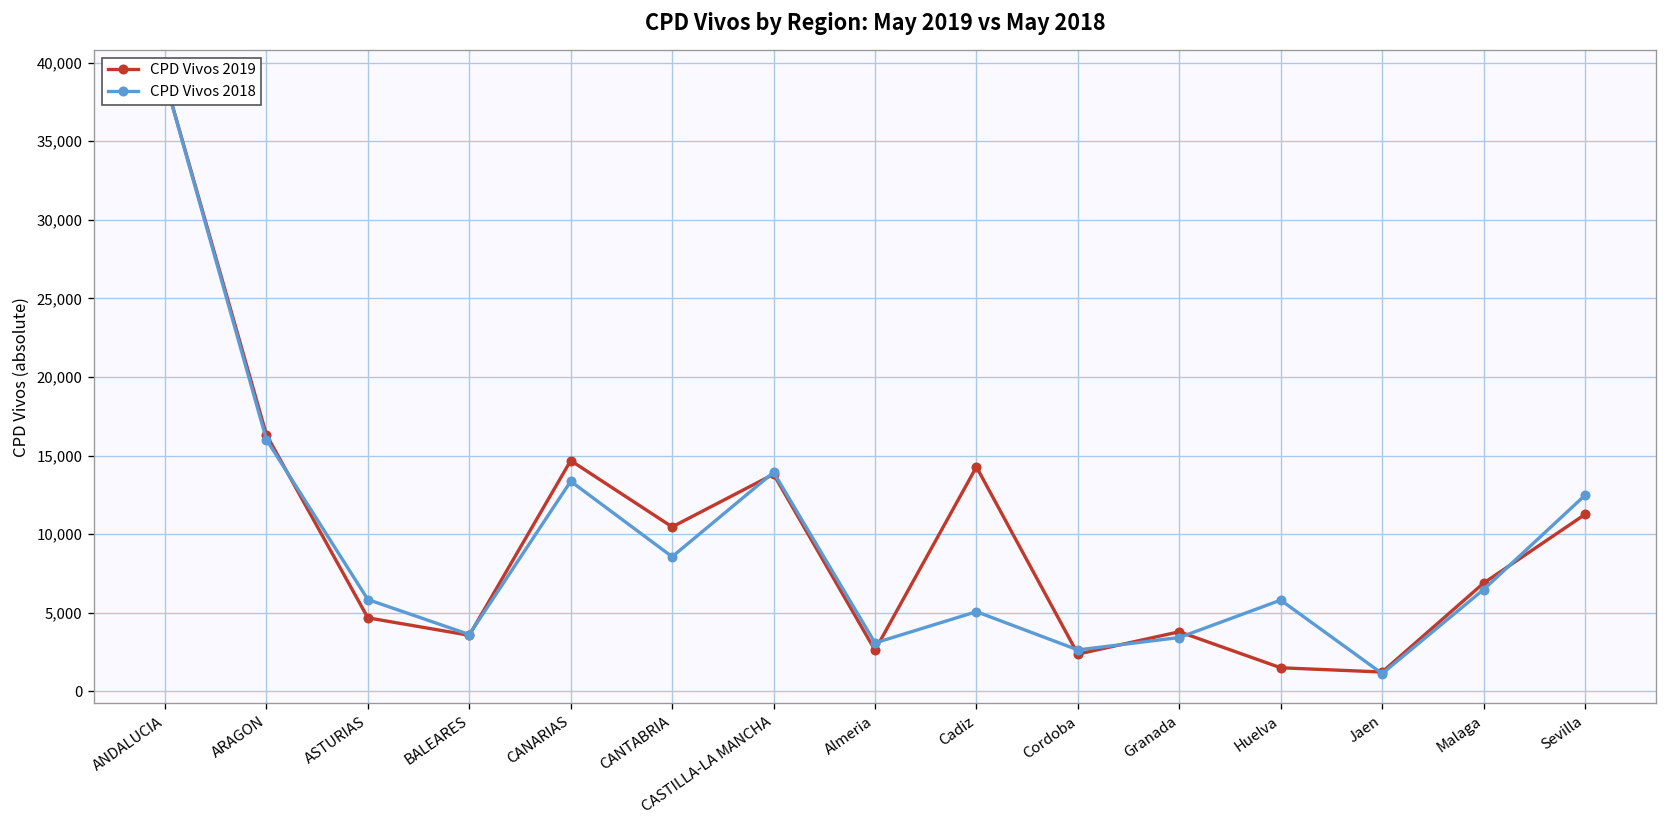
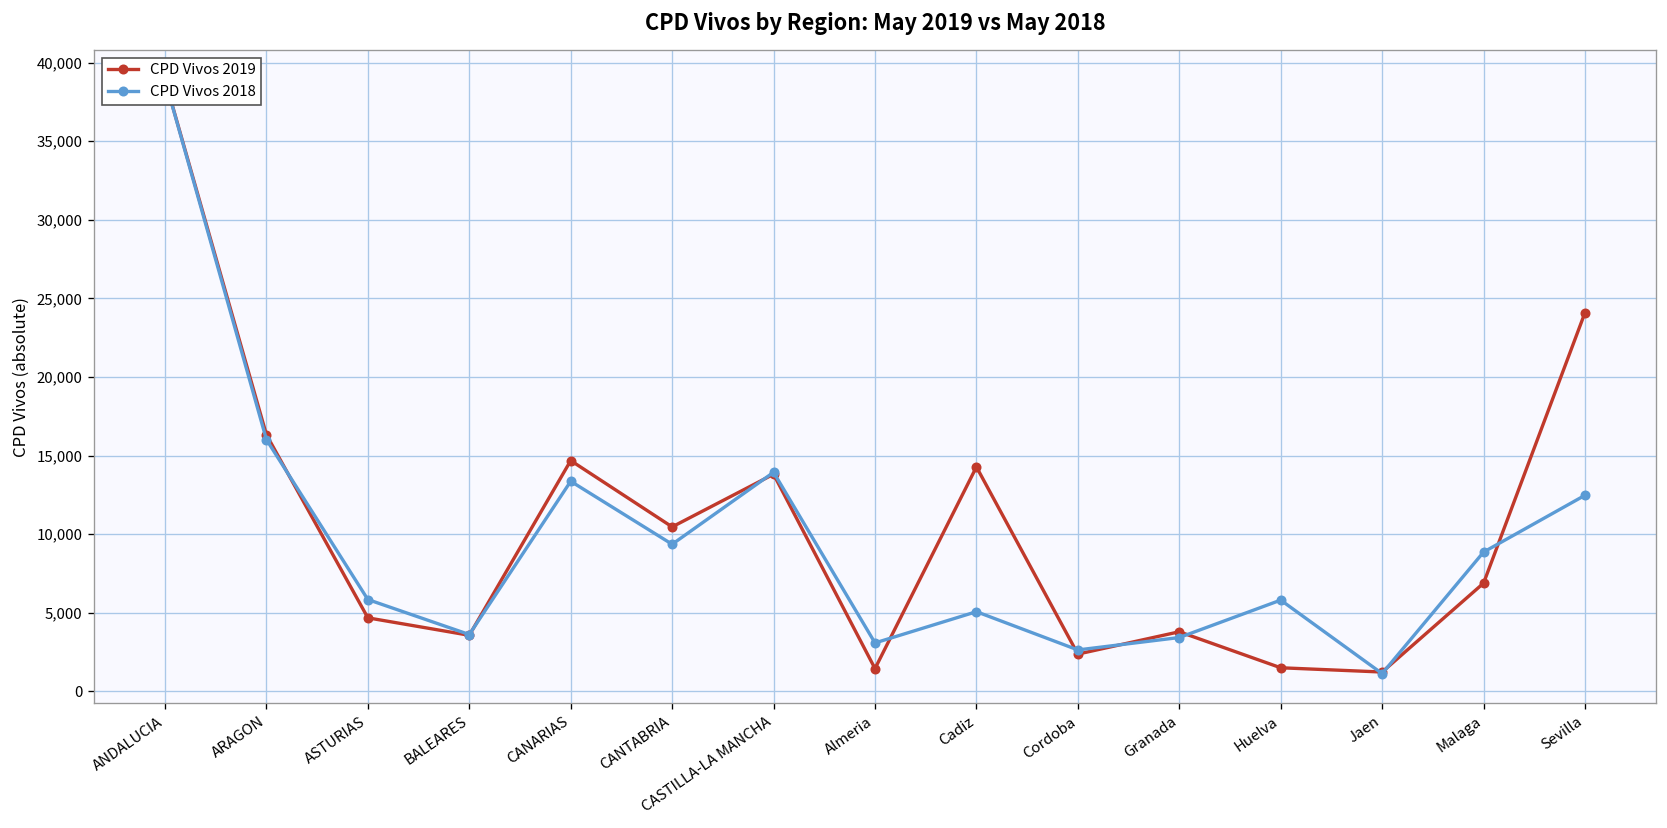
CPD Vivos 2018, CANTABRIA: 8,600 -> 9,400
CPD Vivos 2019, Almeria: 2,600 -> 1,500
CPD Vivos 2018, Malaga: 6,500 -> 8,900
CPD Vivos 2019, Sevilla: 11,300 -> 24,100
